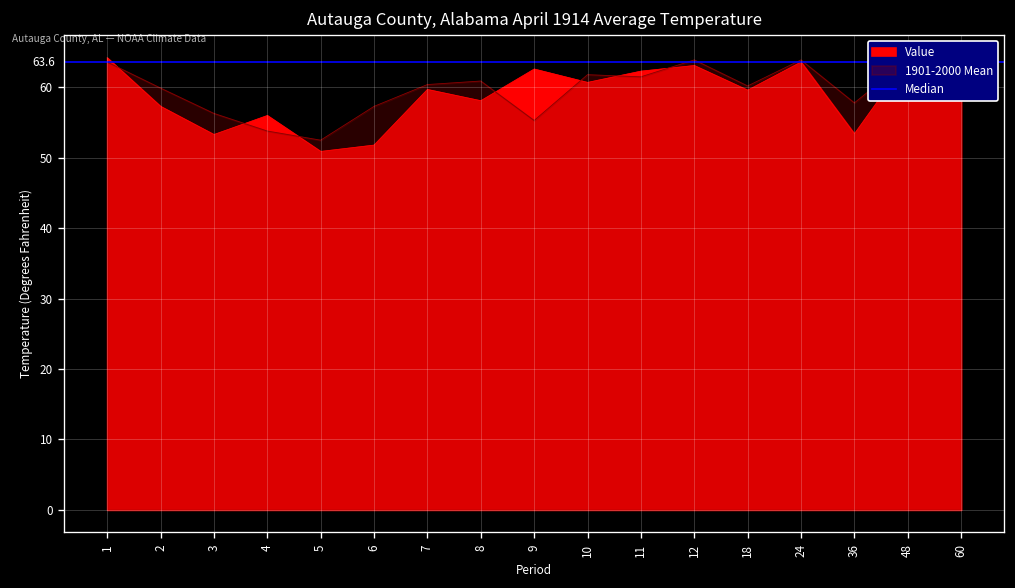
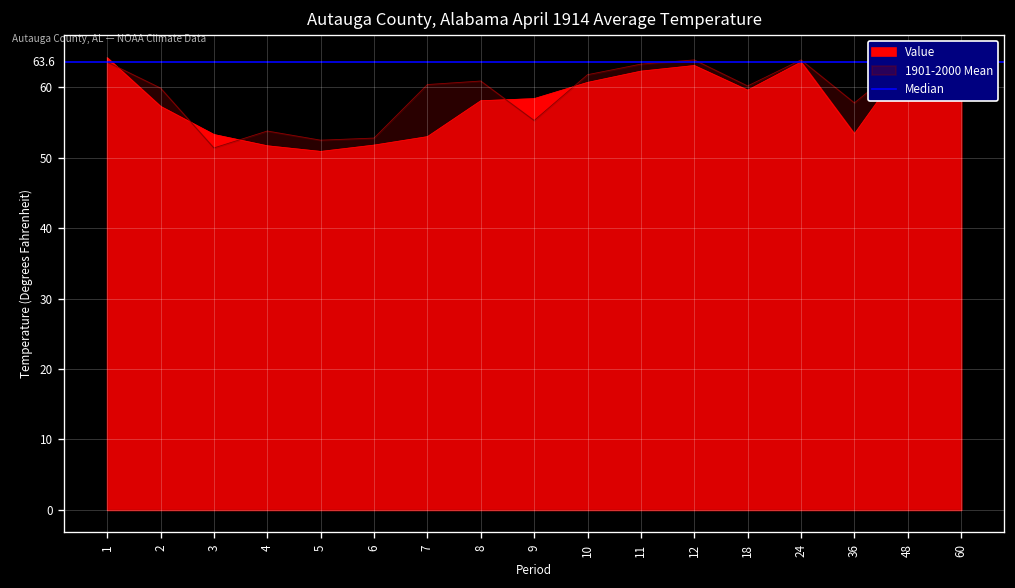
1901-2000 Mean, 3: 56 -> 51
Value, 4: 56 -> 52
1901-2000 Mean, 6: 57 -> 53
Value, 7: 60 -> 53
Value, 9: 63 -> 58
1901-2000 Mean, 11: 62 -> 63
